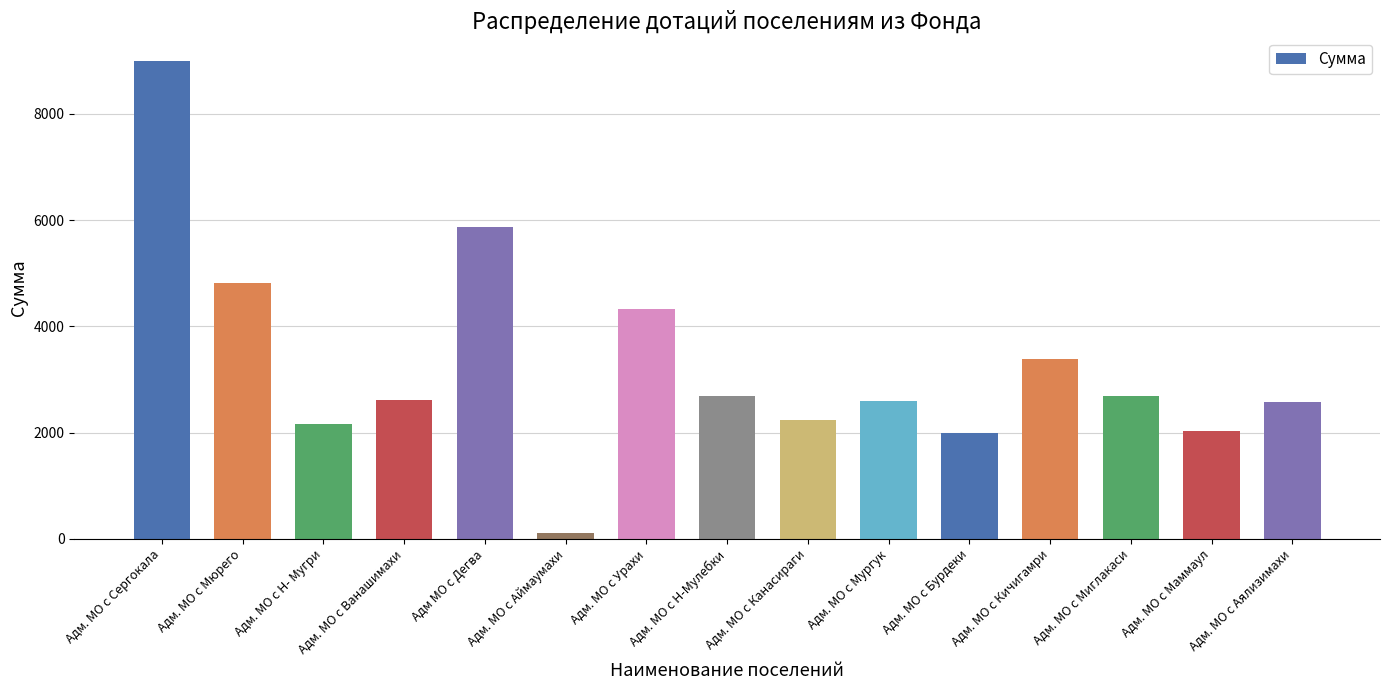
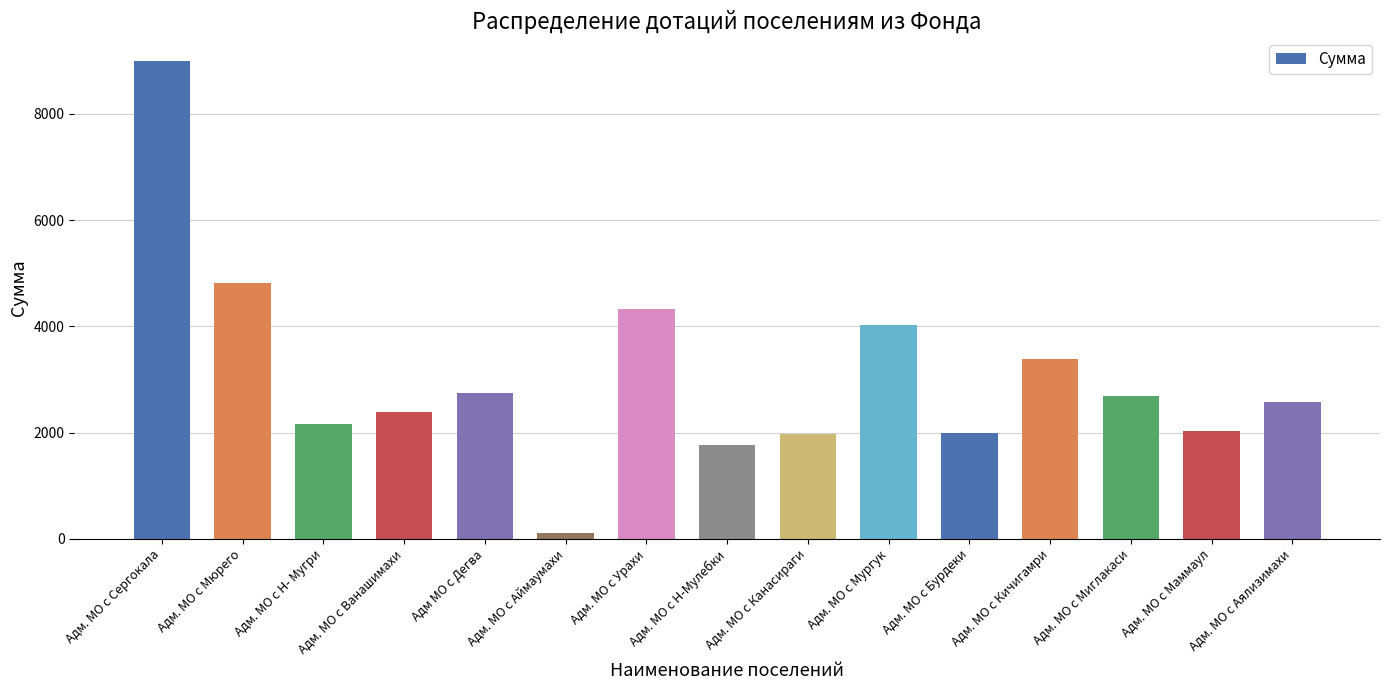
Адм. МО с Ванашимахи: 2600 -> 2400
Адм МО с Дегва: 5900 -> 2700
Адм. МО с Н-Мулебки: 2700 -> 1800
Адм. МО с Канасираги: 2200 -> 2000
Адм. МО с Мургук: 2600 -> 4000
